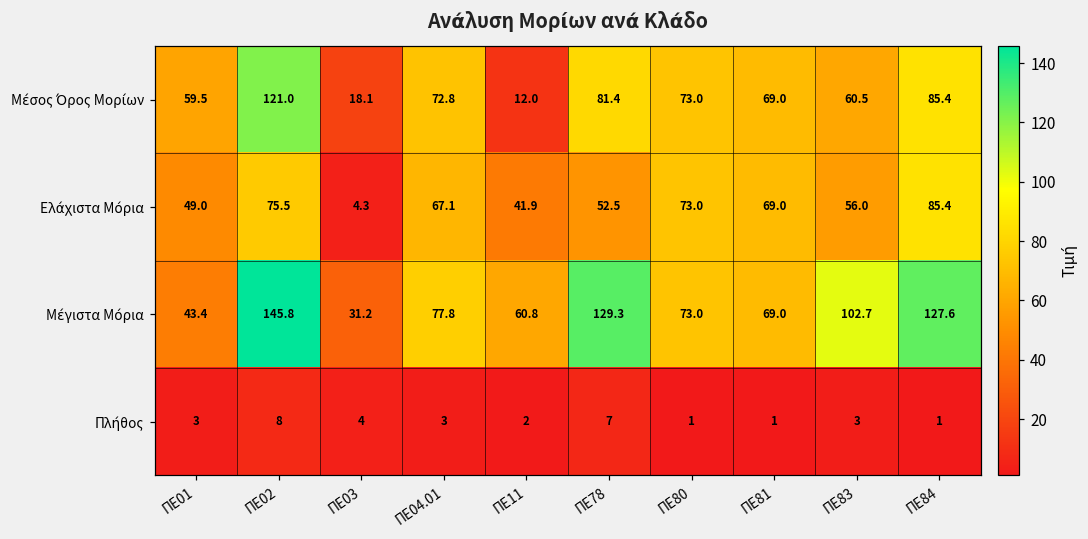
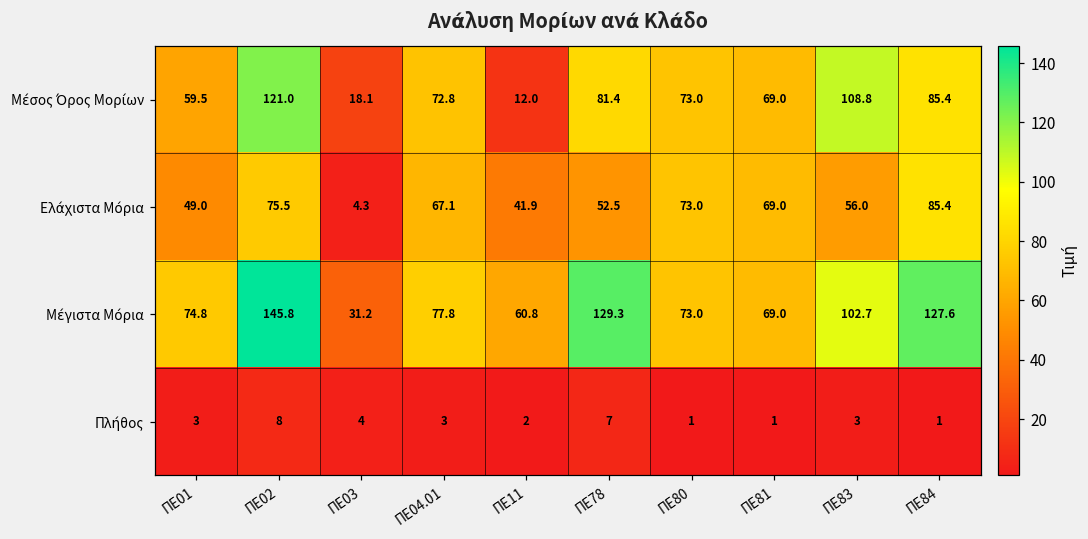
Μέσος Όρος Μορίων, ΠΕ83: 60.5 -> 108.8
Μέγιστα Μόρια, ΠΕ01: 43.4 -> 74.8
